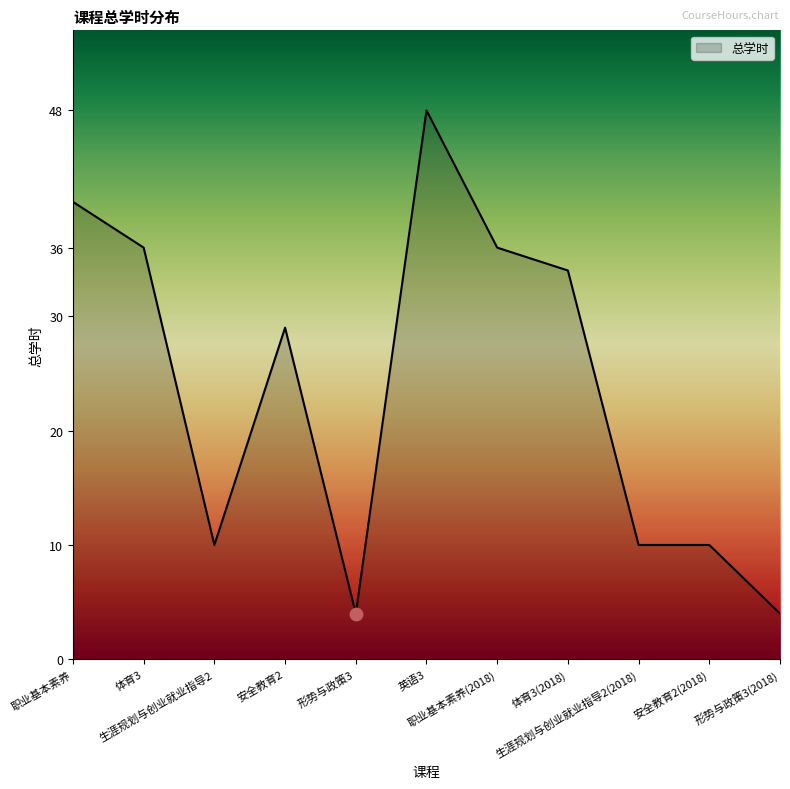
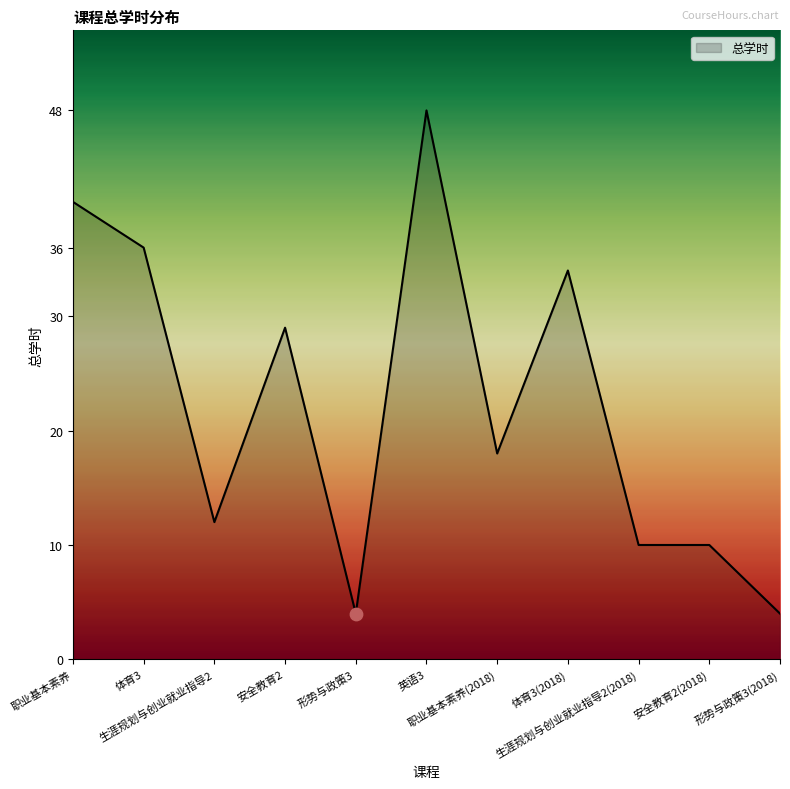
总学时, 生涯规划与创业就业指导2: 10 -> 12
总学时, 职业基本素养(2018): 36 -> 18
